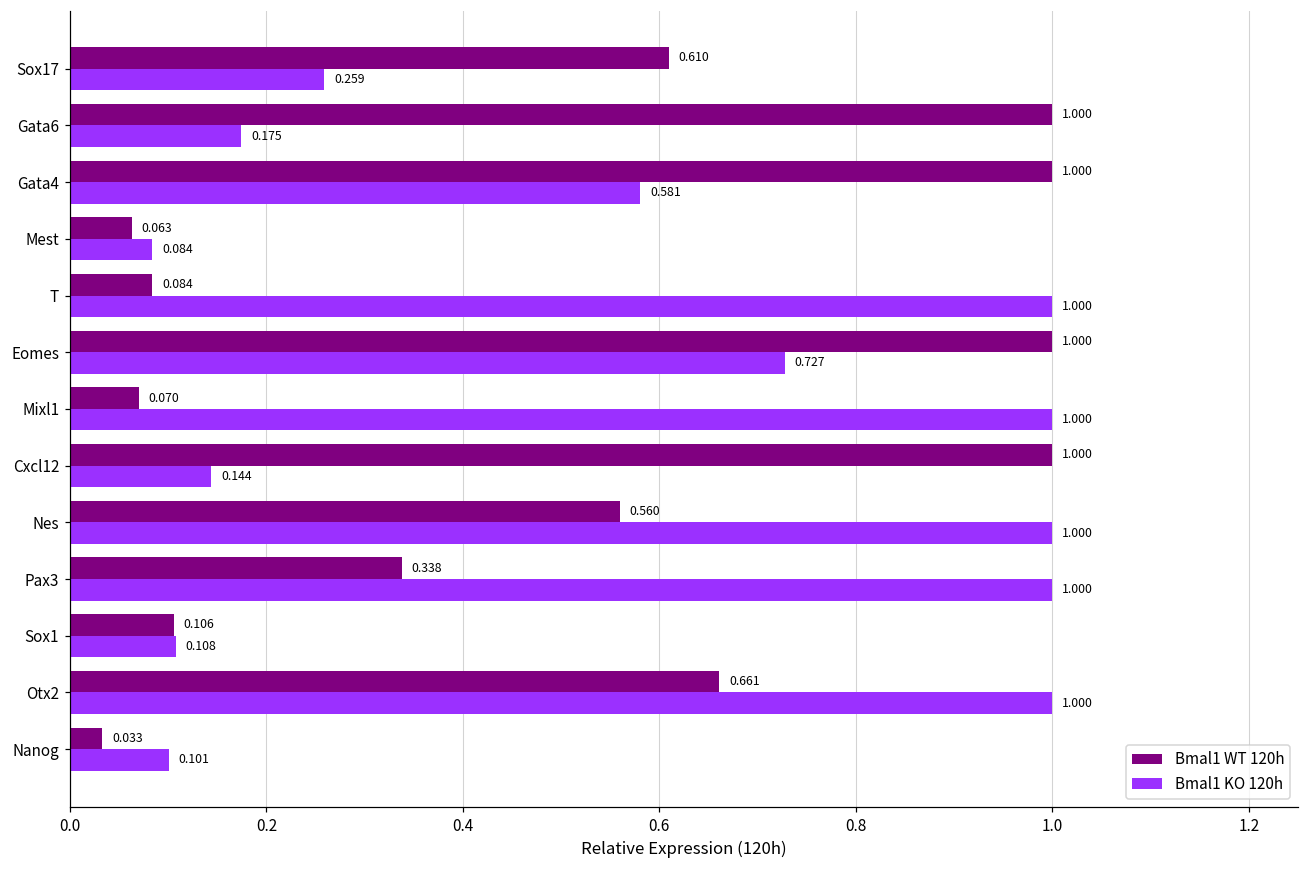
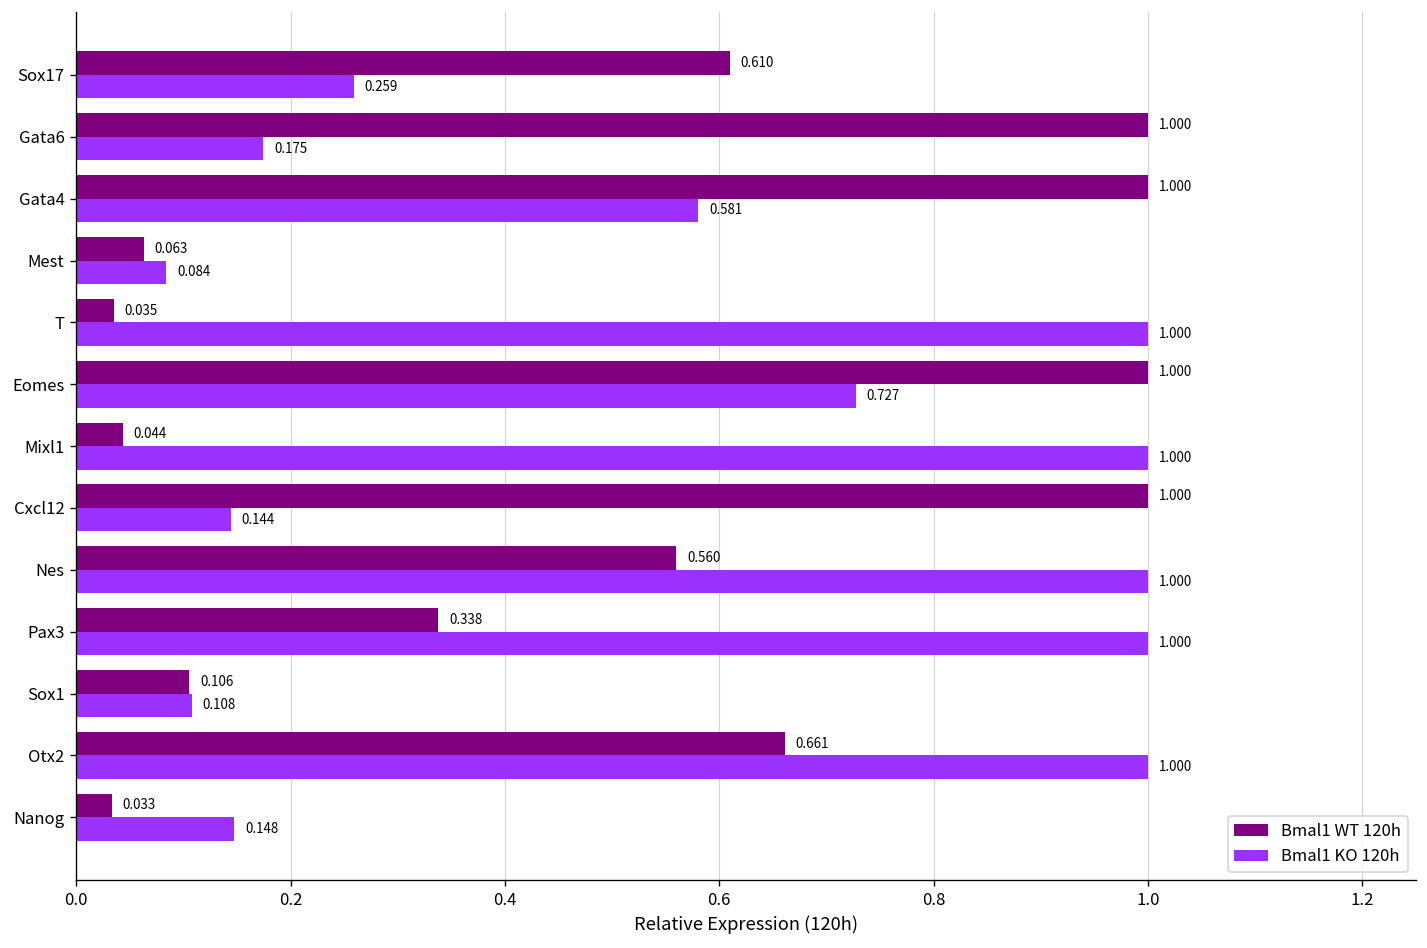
Bmal1 WT 120h, T: 0.084 -> 0.035
Bmal1 WT 120h, Mixl1: 0.070 -> 0.044
Bmal1 KO 120h, Nanog: 0.101 -> 0.148
